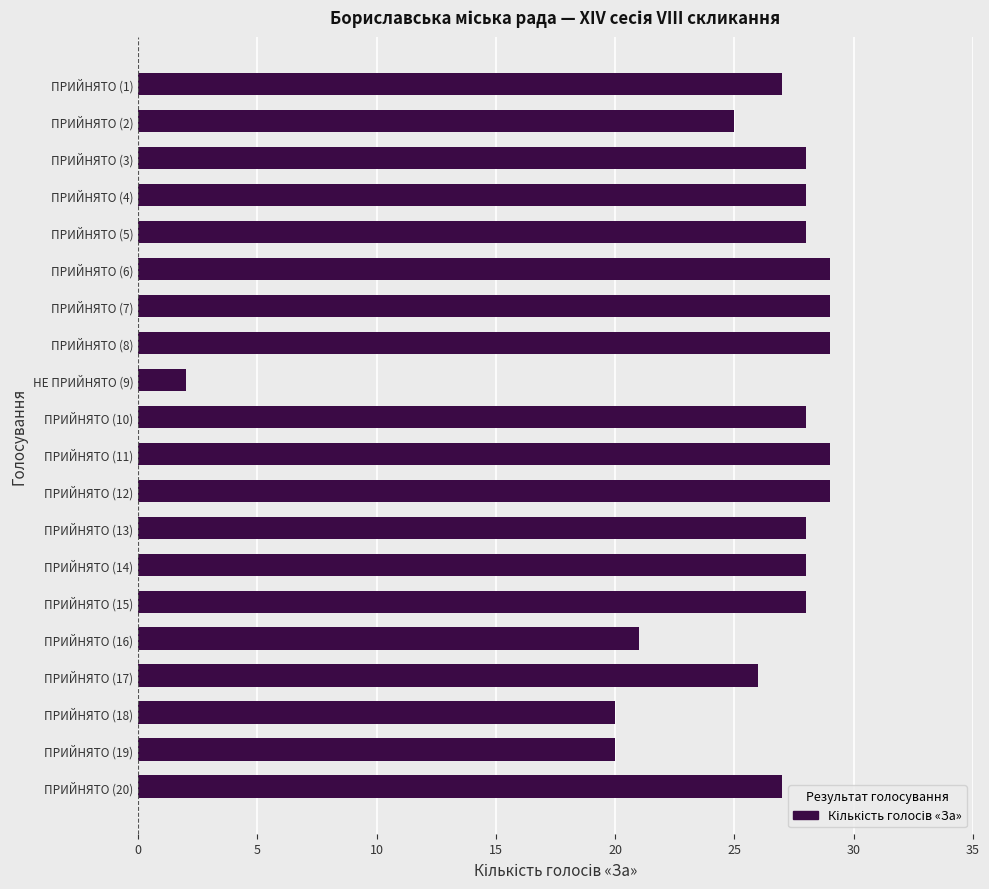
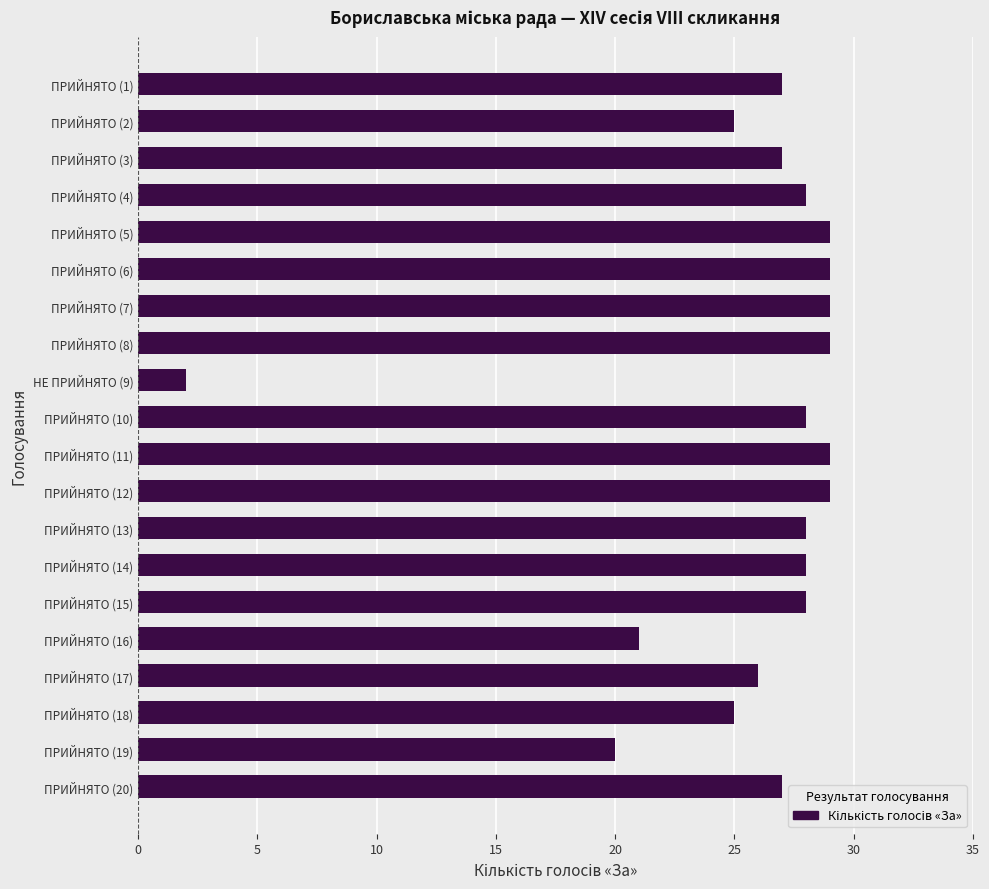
ПРИЙНЯТО (3): 28 -> 27
ПРИЙНЯТО (5): 28 -> 29
ПРИЙНЯТО (18): 20 -> 25
